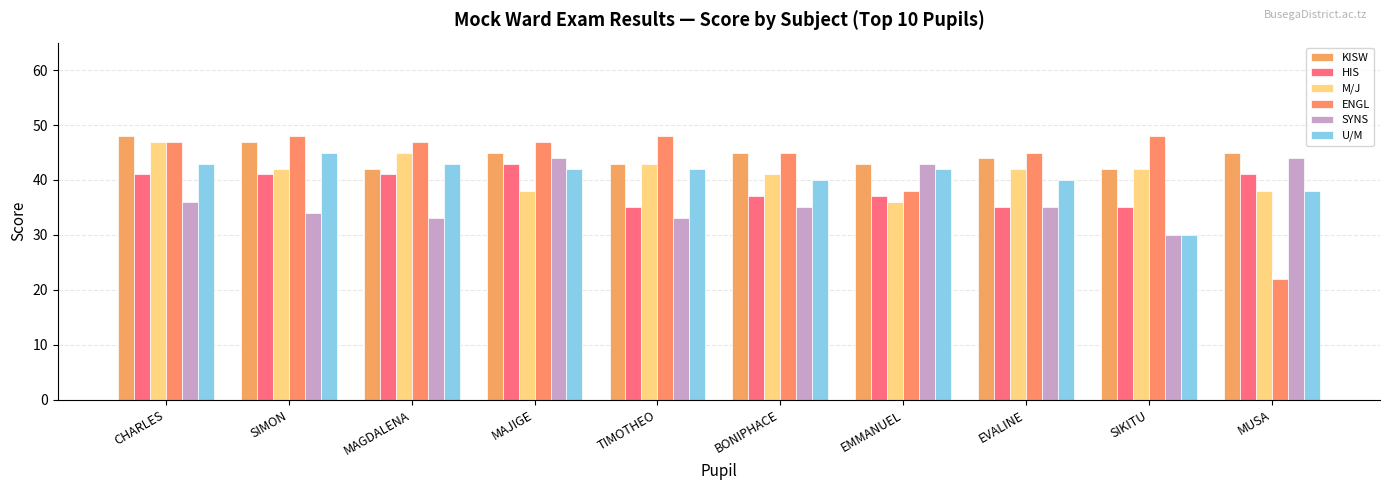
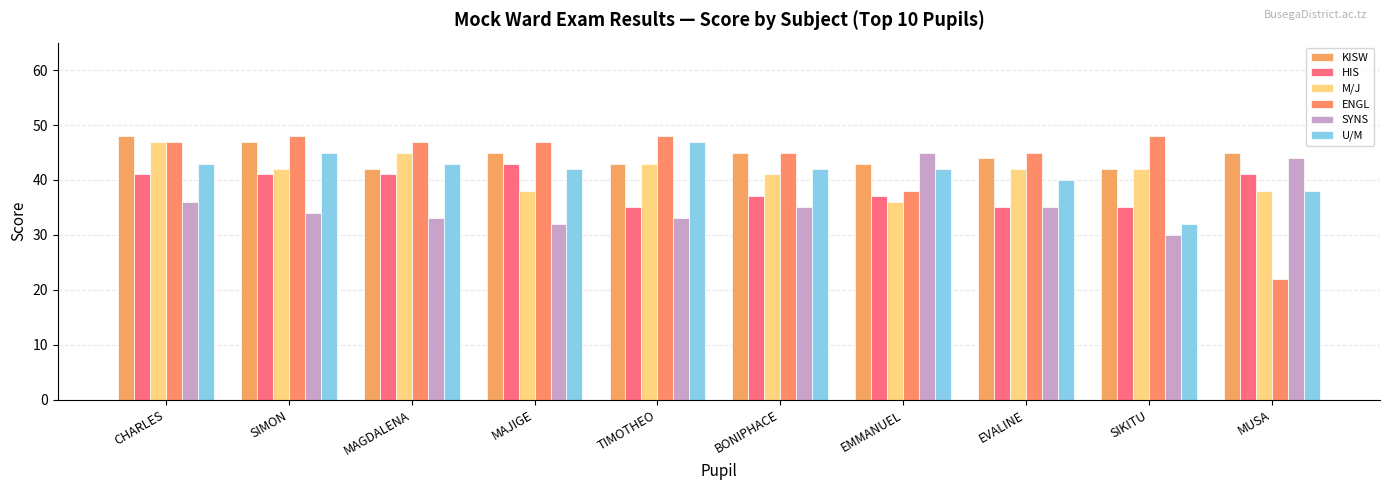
SYNS, MAJIGE: 44 -> 32
U/M, TIMOTHEO: 42 -> 47
U/M, BONIPHACE: 40 -> 42
SYNS, EMMANUEL: 43 -> 45
U/M, SIKITU: 30 -> 32
